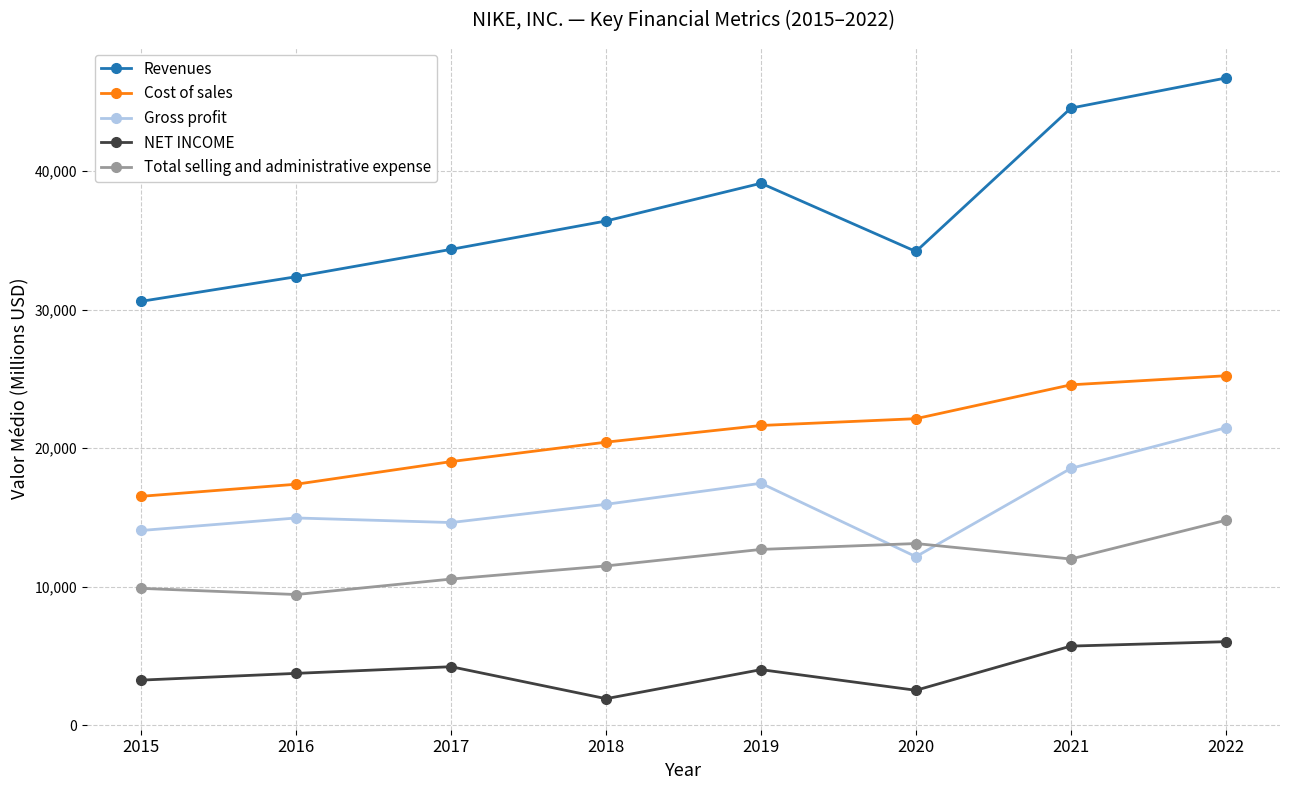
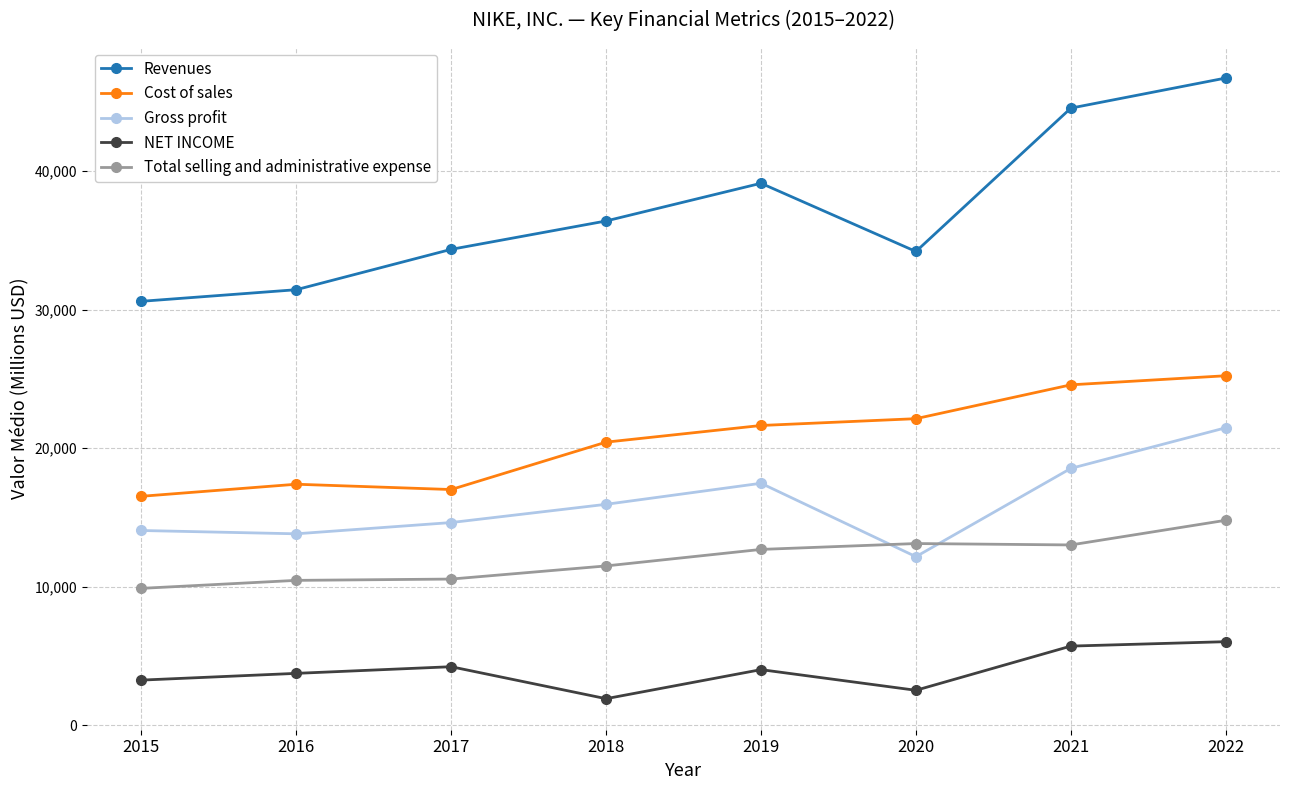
Revenues, 2016: 32,400 -> 31,400
Gross profit, 2016: 15,000 -> 13,800
Total selling and administrative expense, 2016: 9,400 -> 10,500
Cost of sales, 2017: 19,000 -> 17,000
Total selling and administrative expense, 2021: 12,000 -> 13,000
